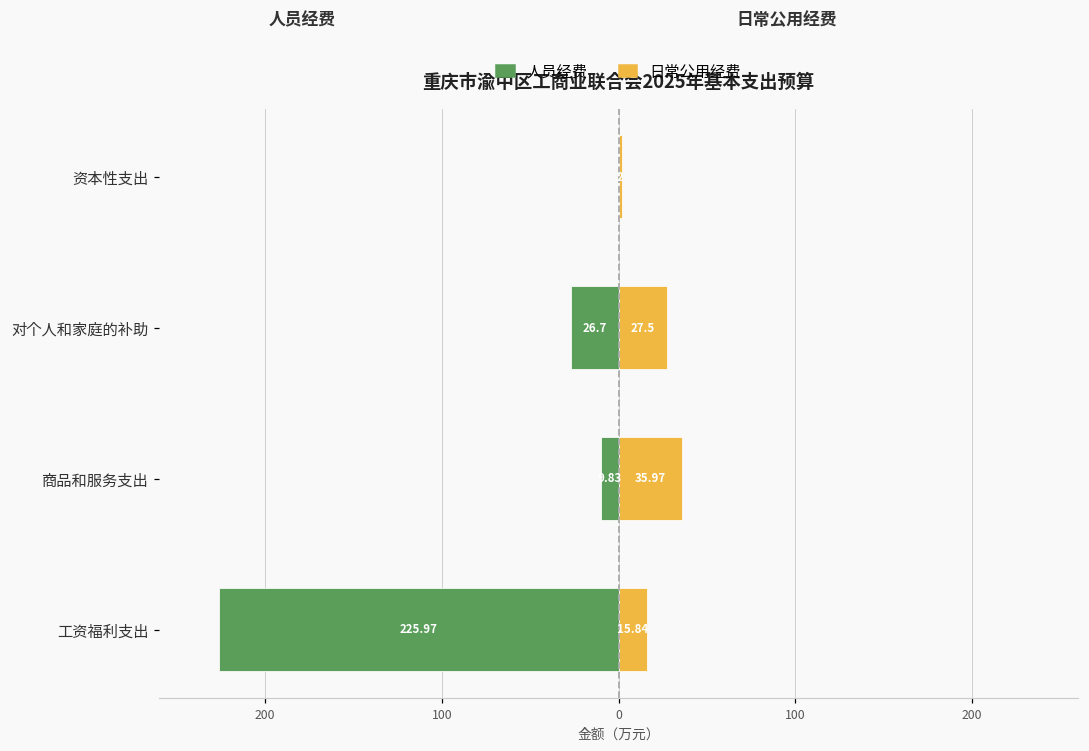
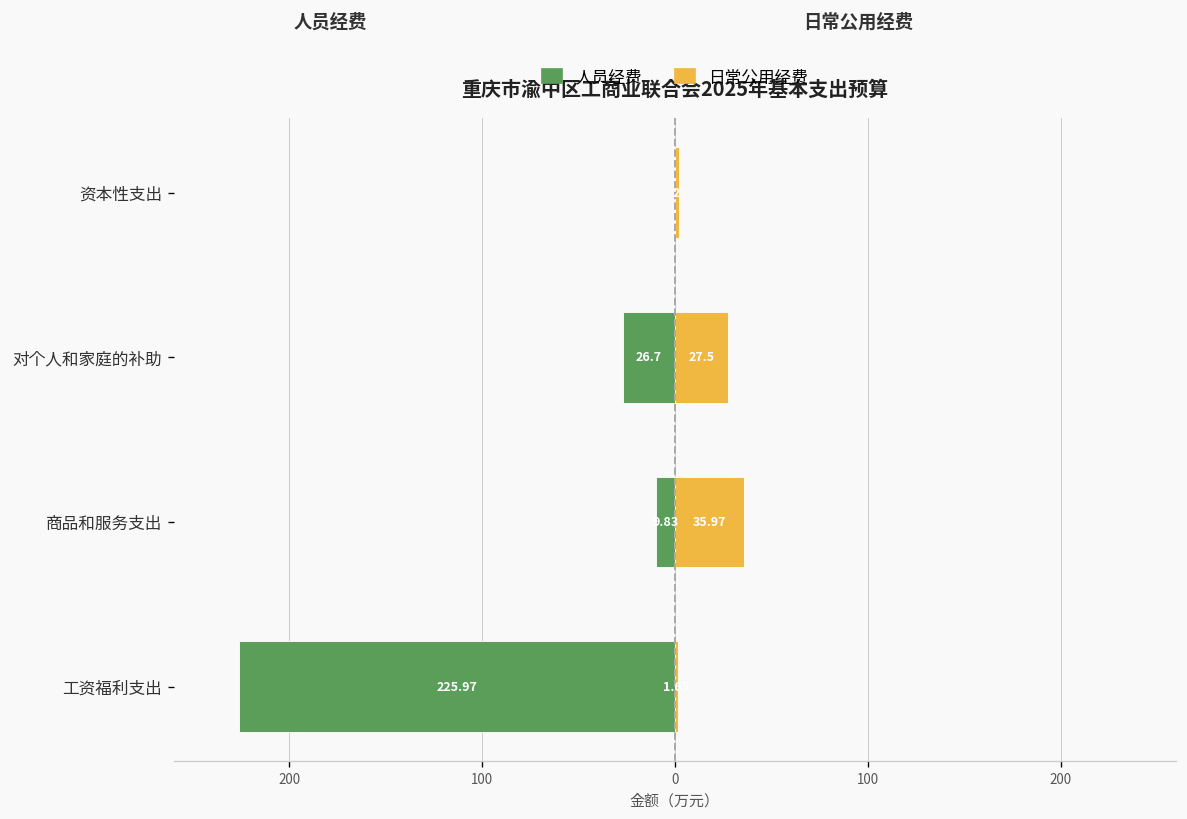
日常公用经费, 工资福利支出: 15.84 -> 1.65
